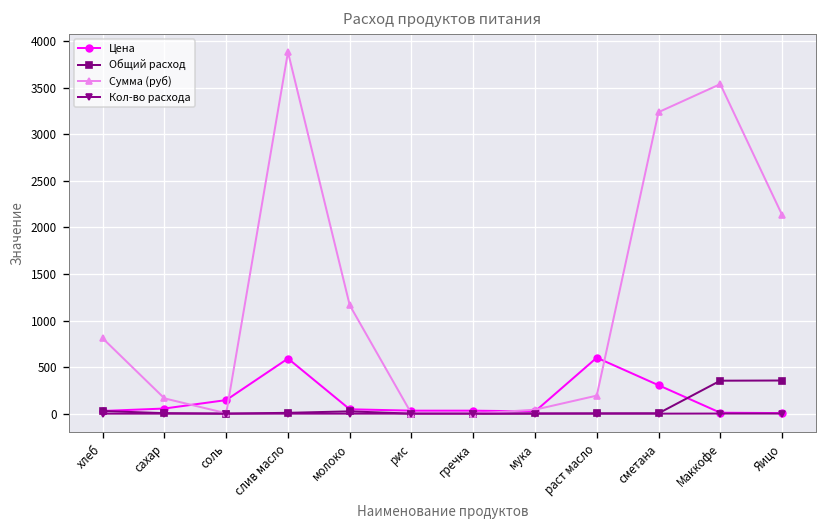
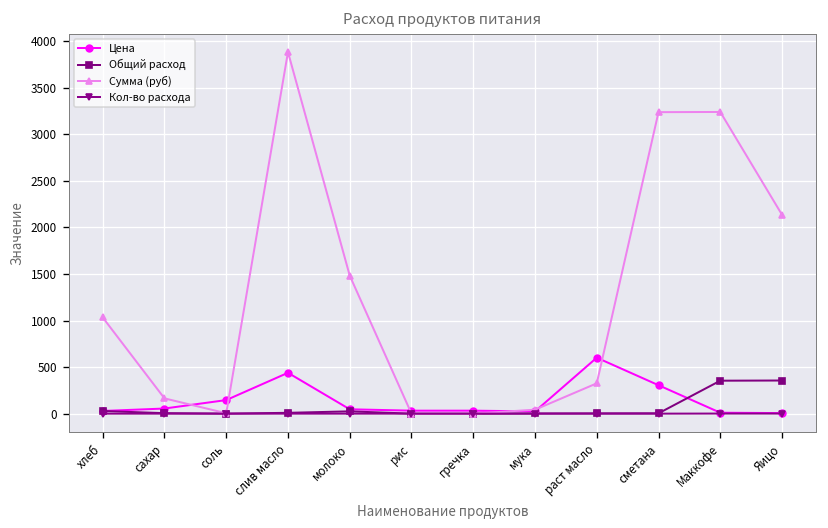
Сумма (руб), хлеб: 800 -> 1000
Цена, слив масло: 600 -> 400
Сумма (руб), молоко: 1200 -> 1500
Сумма (руб), раст масло: 200 -> 300
Сумма (руб), Маккофе: 3500 -> 3200
